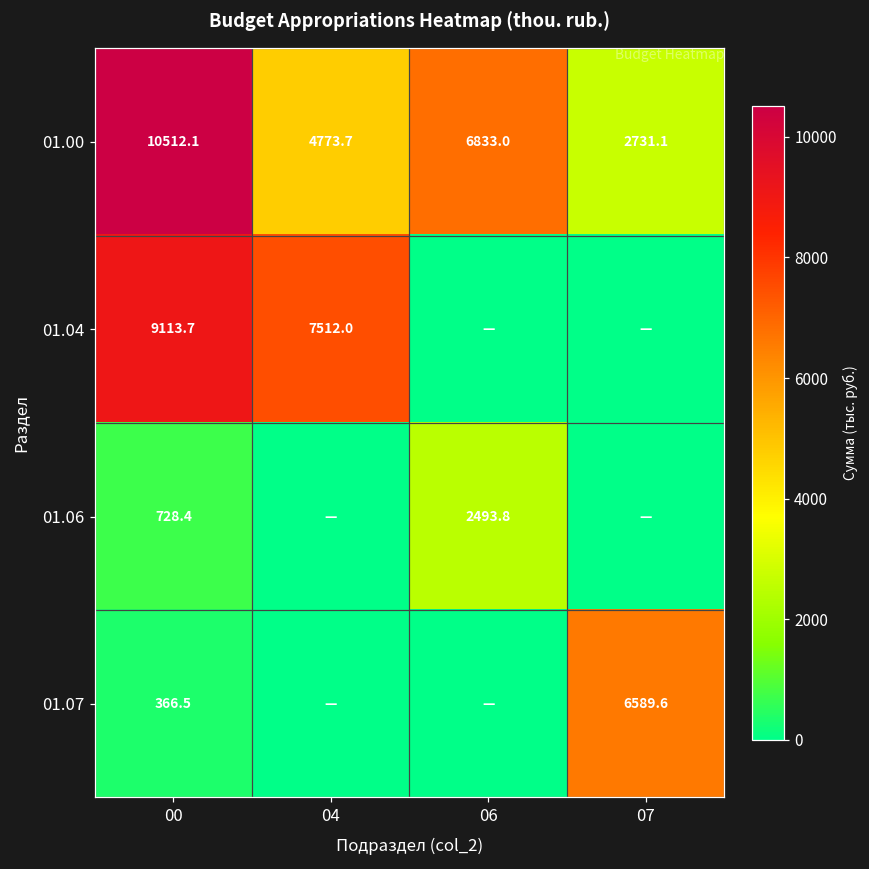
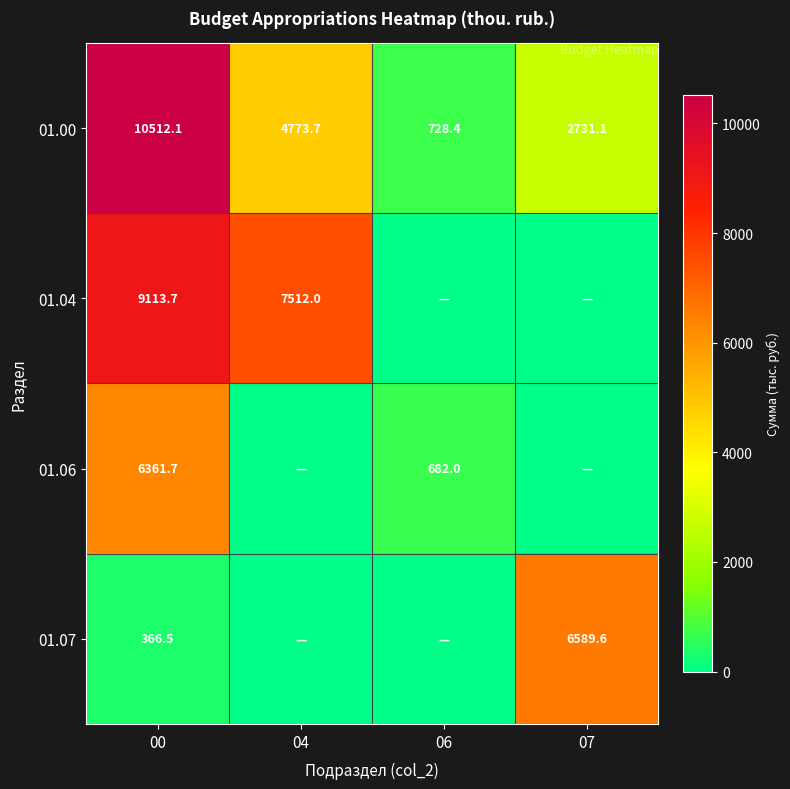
01.00, 06: 6833.0 -> 728.4
01.06, 00: 728.4 -> 6361.7
01.06, 06: 2493.8 -> 682.0
